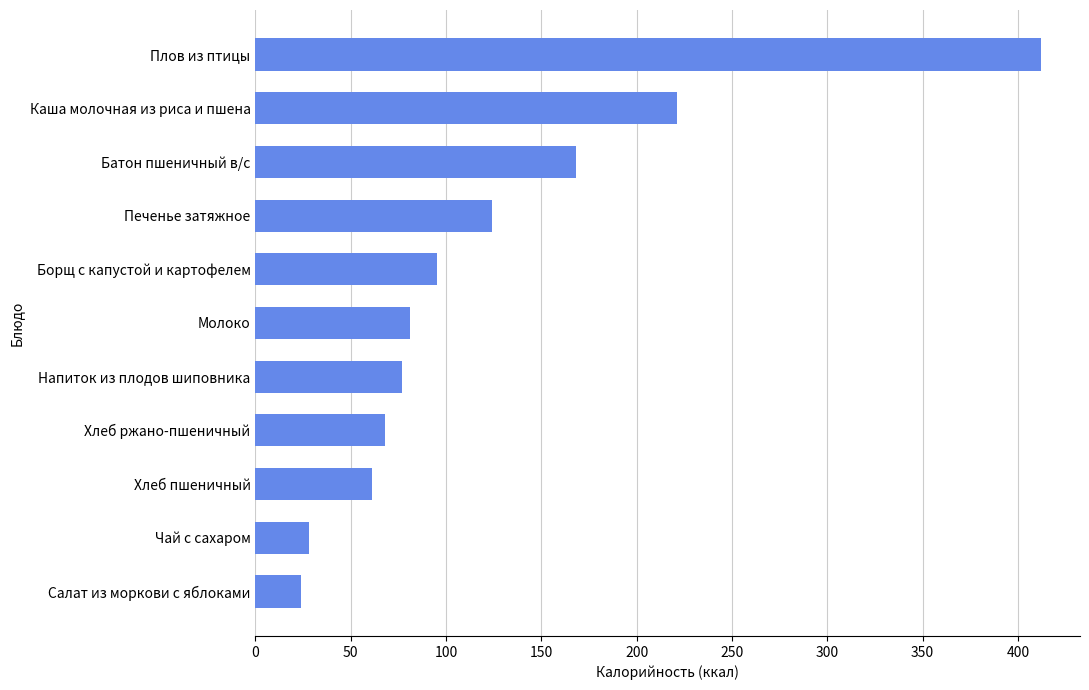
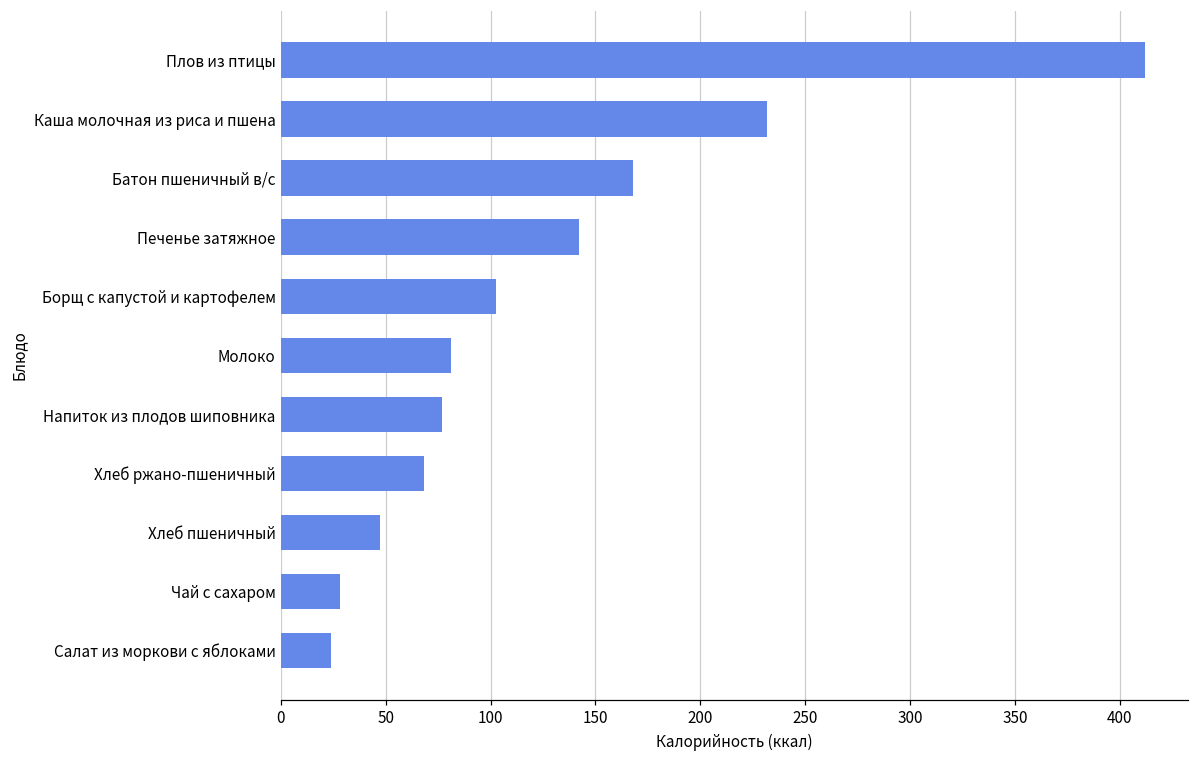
Каша молочная из риса и пшена: 221 -> 232
Печенье затяжное: 124 -> 142
Борщ с капустой и картофелем: 95 -> 103
Хлеб пшеничный: 61 -> 47
